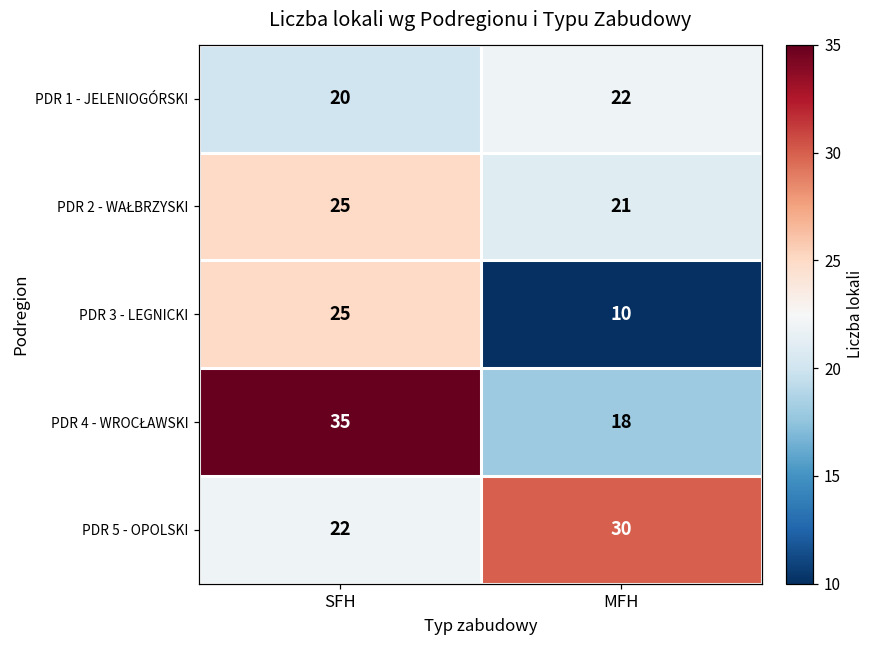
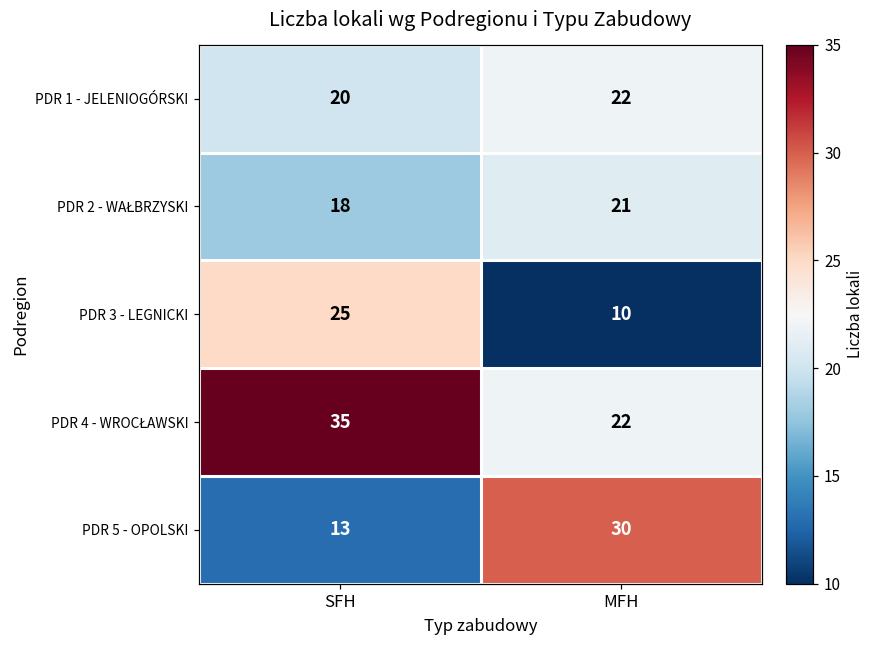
PDR 2 - WAŁBRZYSKI, SFH: 25 -> 18
PDR 4 - WROCŁAWSKI, MFH: 18 -> 22
PDR 5 - OPOLSKI, SFH: 22 -> 13
